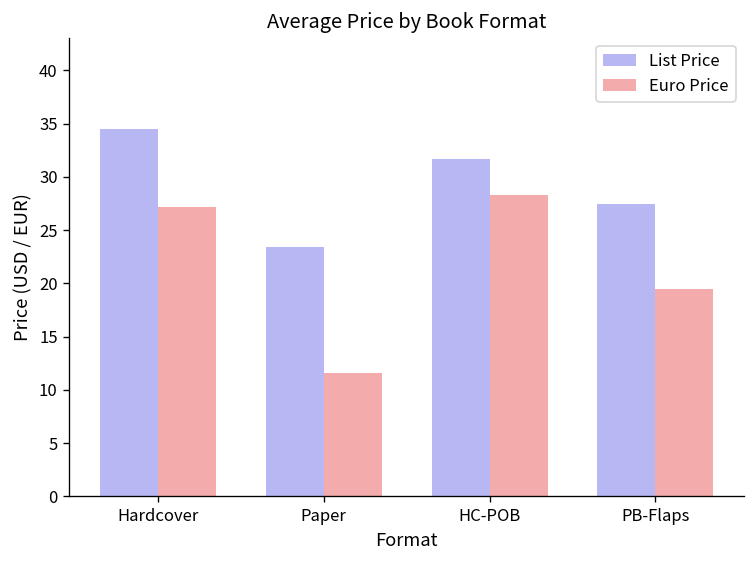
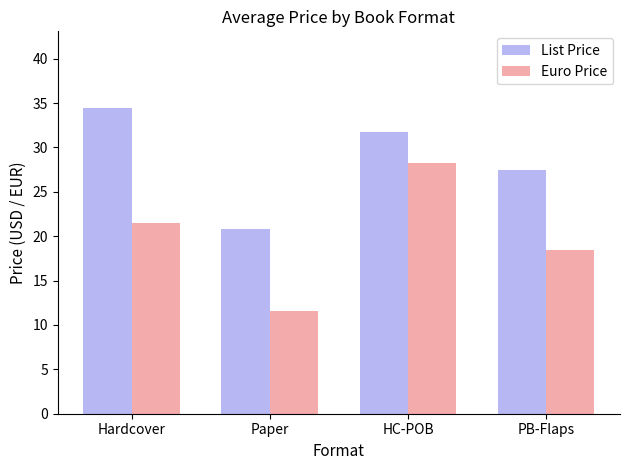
Euro Price, Hardcover: 27 -> 22
List Price, Paper: 23 -> 21
Euro Price, PB-Flaps: 20 -> 18
